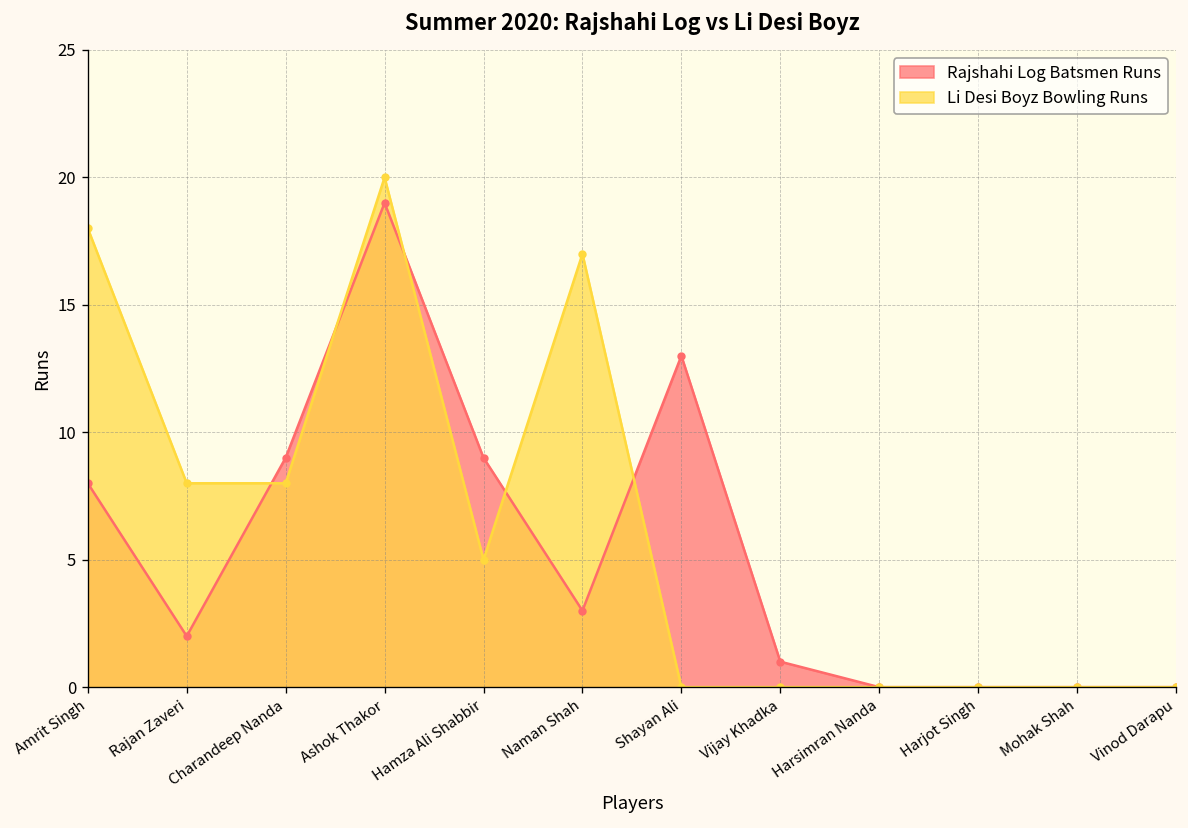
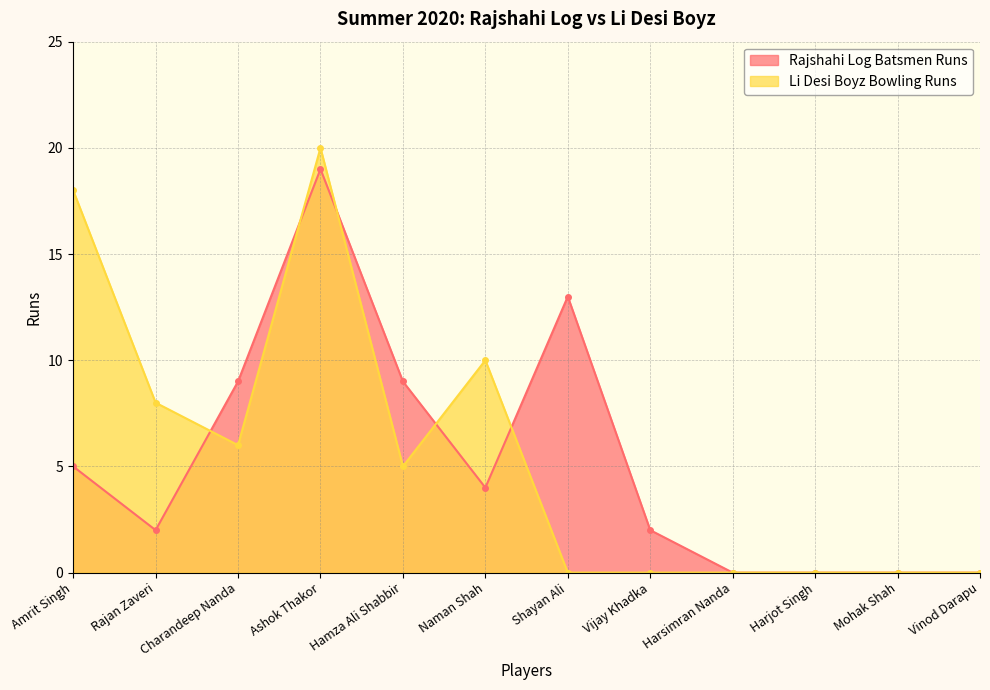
Rajshahi Log Batsmen Runs, Amrit Singh: 8 -> 5
Li Desi Boyz Bowling Runs, Charandeep Nanda: 8 -> 6
Rajshahi Log Batsmen Runs, Naman Shah: 3 -> 4
Li Desi Boyz Bowling Runs, Naman Shah: 17 -> 10
Rajshahi Log Batsmen Runs, Vijay Khadka: 1 -> 2
